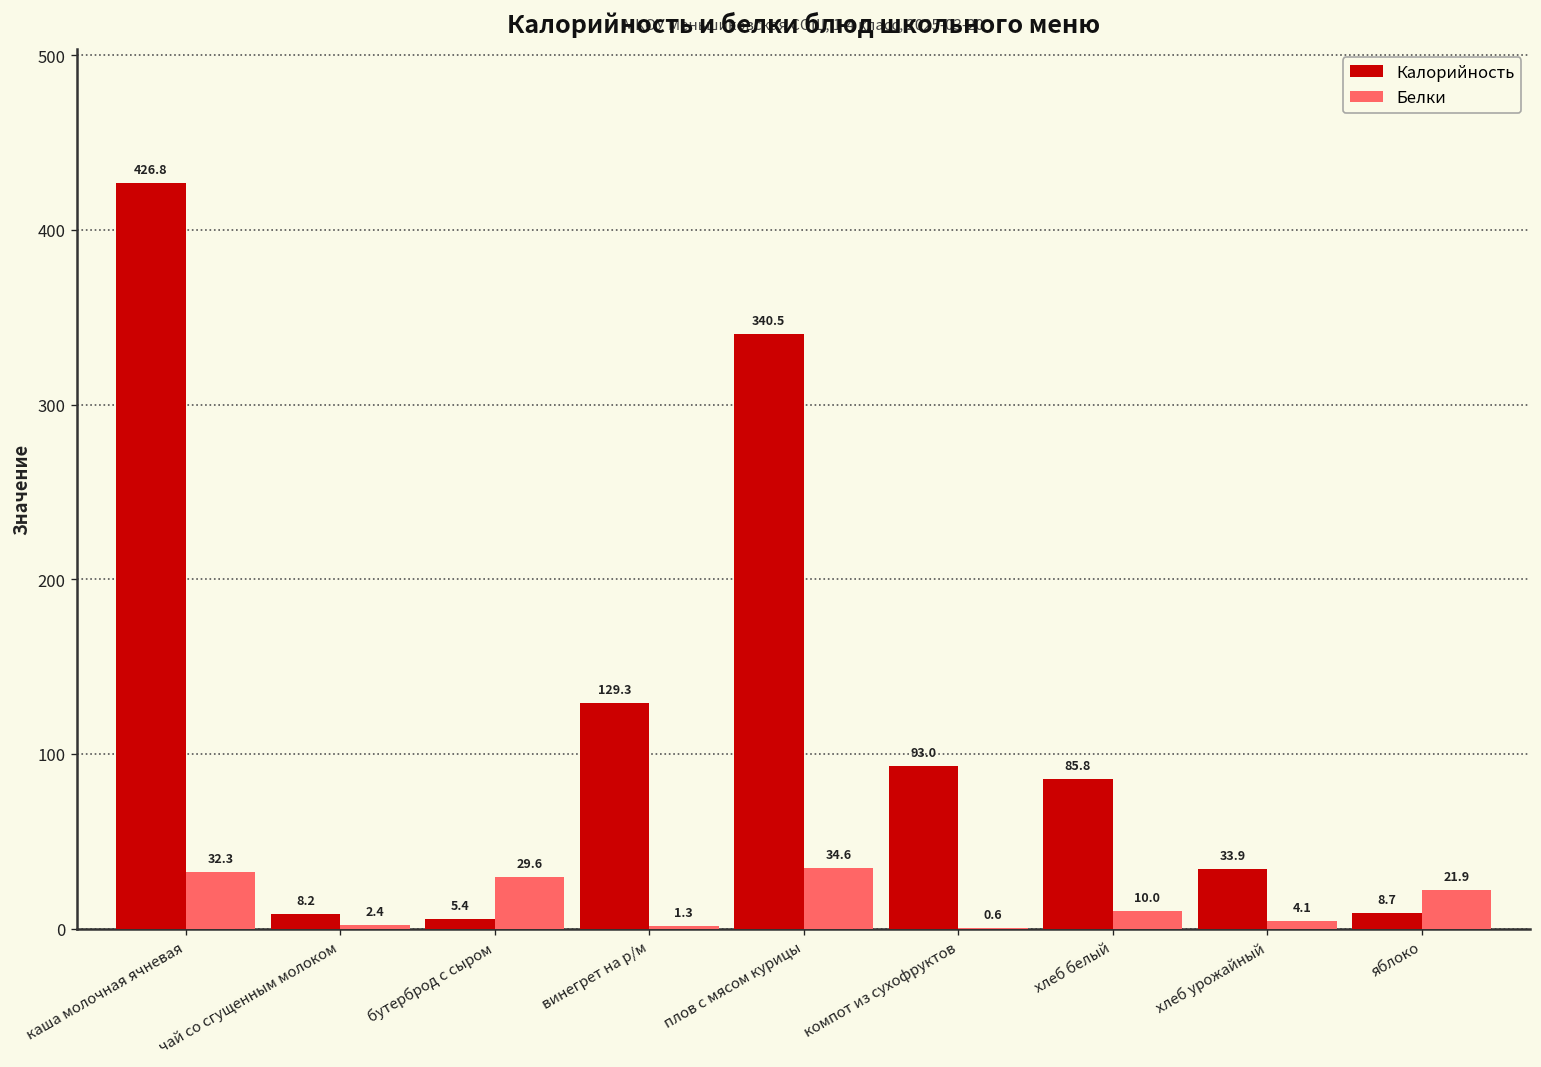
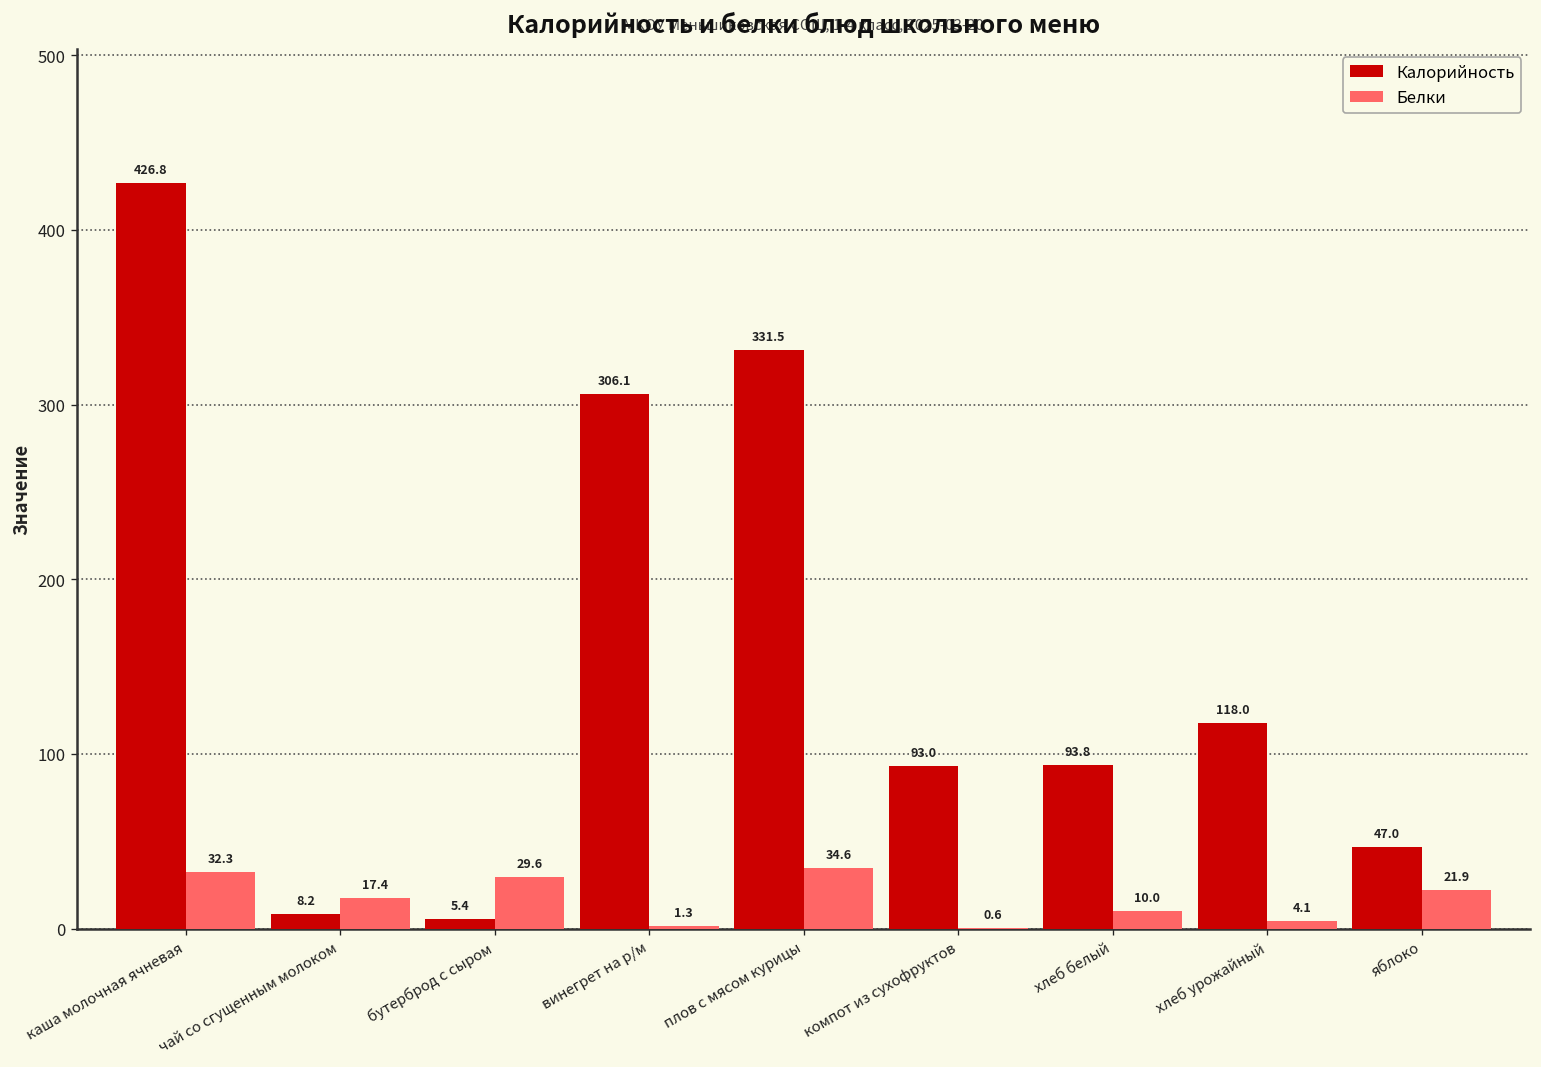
Белки, чай со сгущенным молоком: 2.4 -> 17.4
Калорийность, винегрет на р/м: 129.3 -> 306.1
Калорийность, плов с мясом курицы: 340.5 -> 331.5
Калорийность, хлеб белый: 85.8 -> 93.8
Калорийность, хлеб урожайный: 33.9 -> 118.0
Калорийность, яблоко: 8.7 -> 47.0
